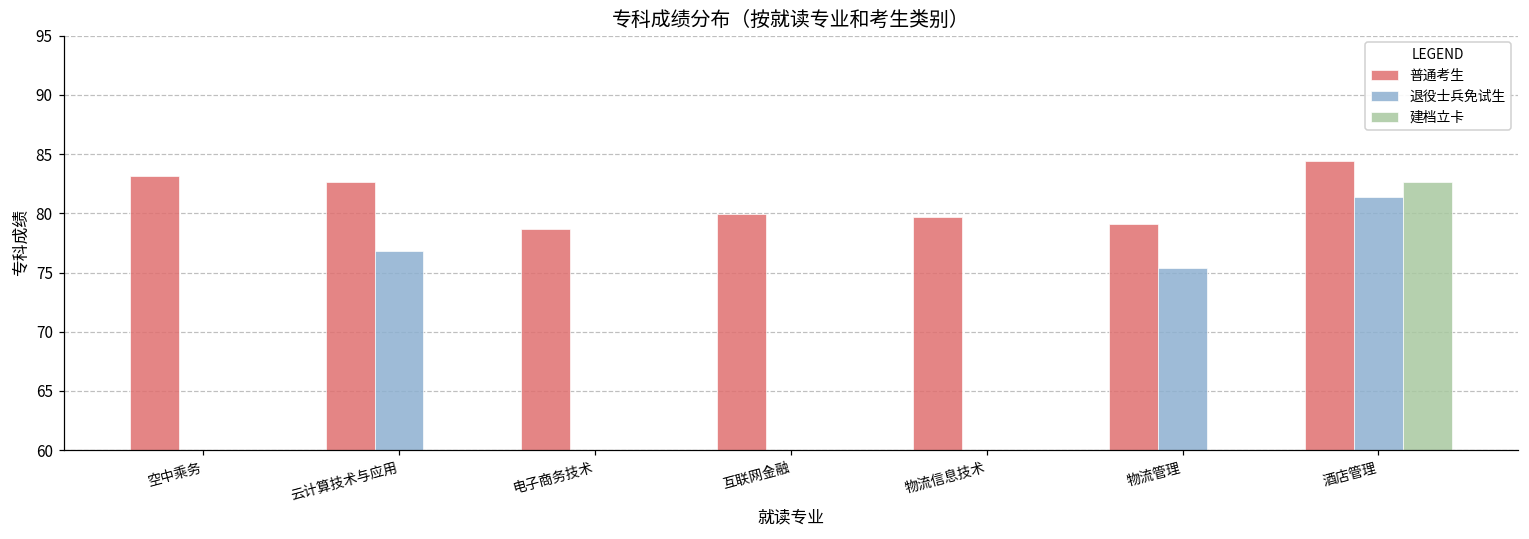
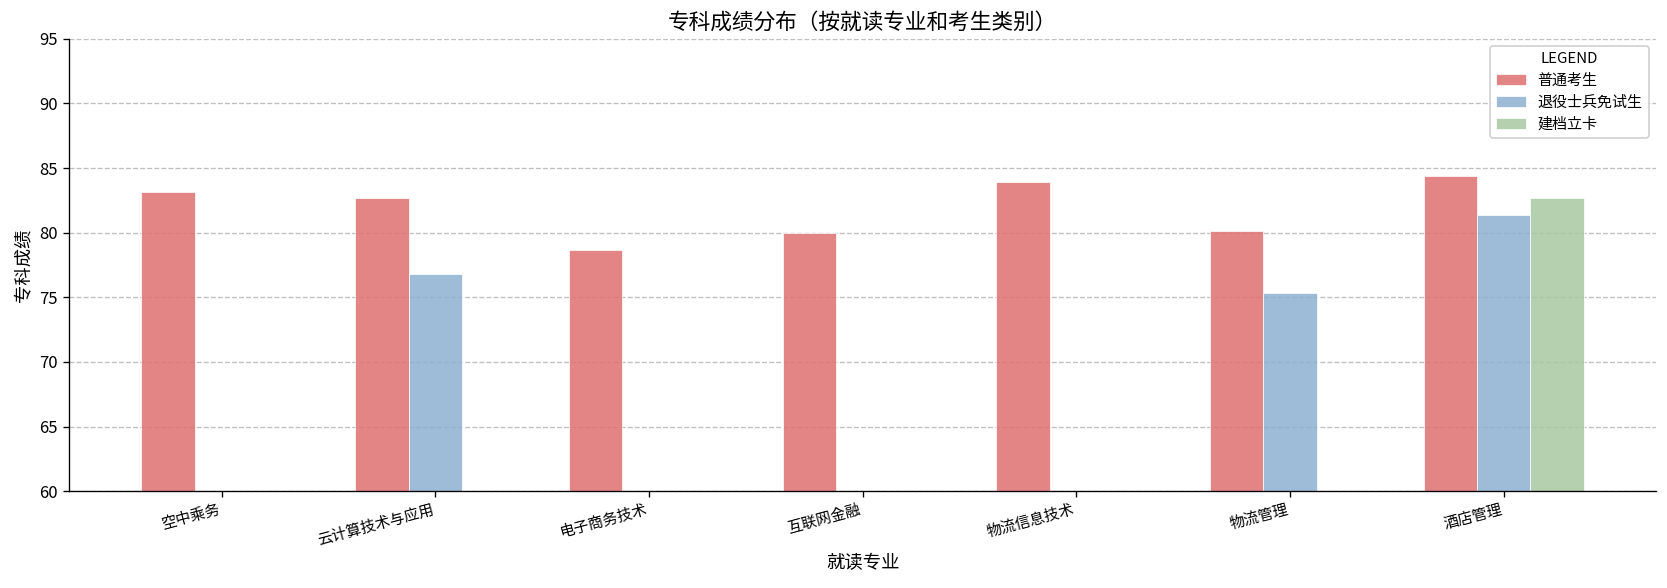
普通考生, 物流信息技术: 79.7 -> 83.9
普通考生, 物流管理: 79.1 -> 80.1
